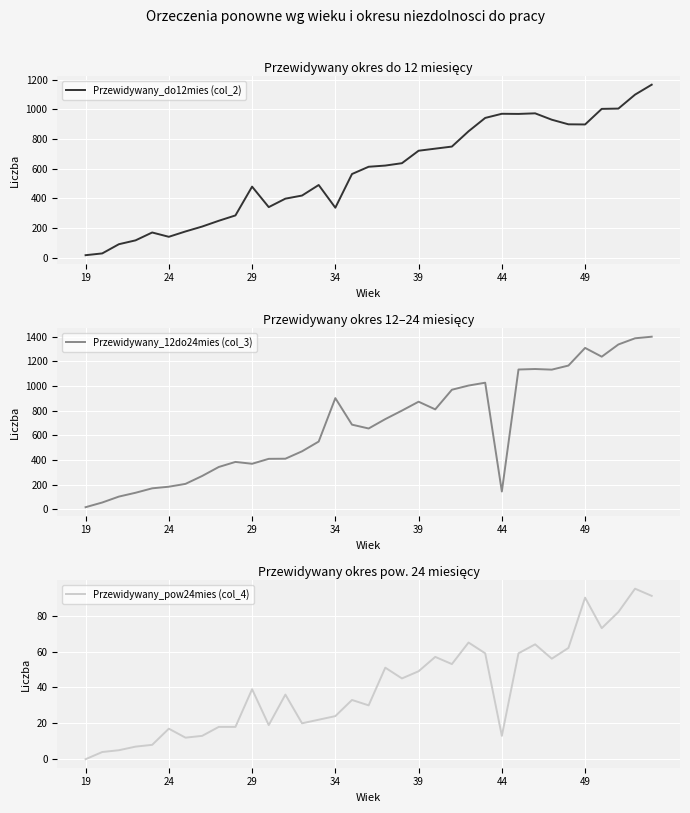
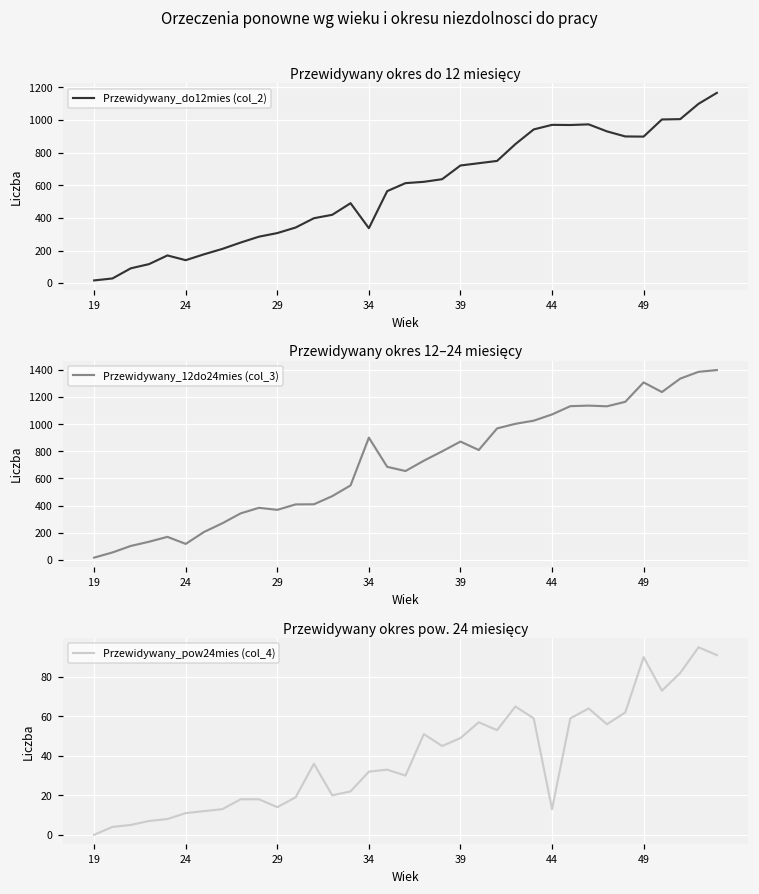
Przewidywany okres do 12 miesięcy, 29: 480 -> 310
Przewidywany okres 12–24 miesięcy, 24: 180 -> 120
Przewidywany okres 12–24 miesięcy, 44: 140 -> 1070
Przewidywany okres pow. 24 miesięcy, 24: 17 -> 11
Przewidywany okres pow. 24 miesięcy, 29: 39 -> 14
Przewidywany okres pow. 24 miesięcy, 34: 24 -> 32
